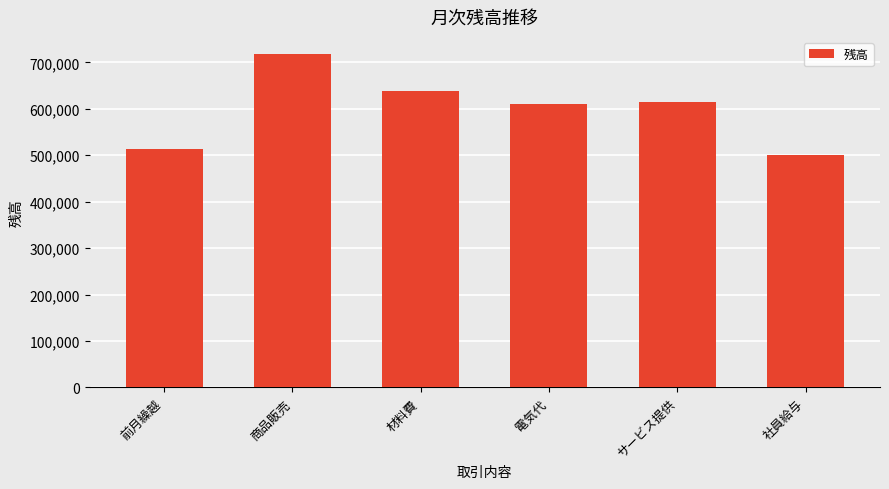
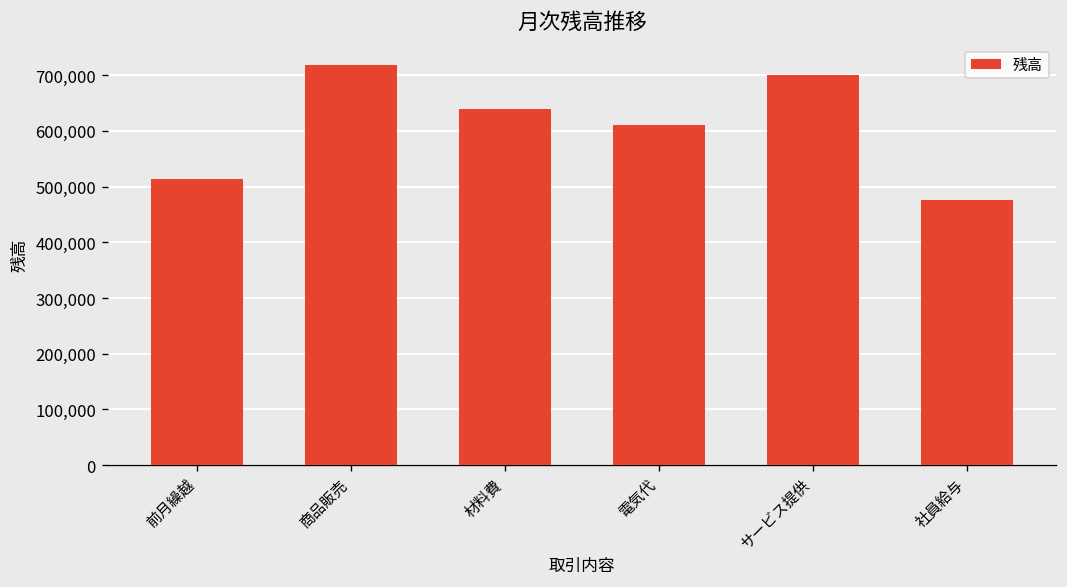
サービス提供: 610,000 -> 700,000
社員給与: 500,000 -> 480,000
